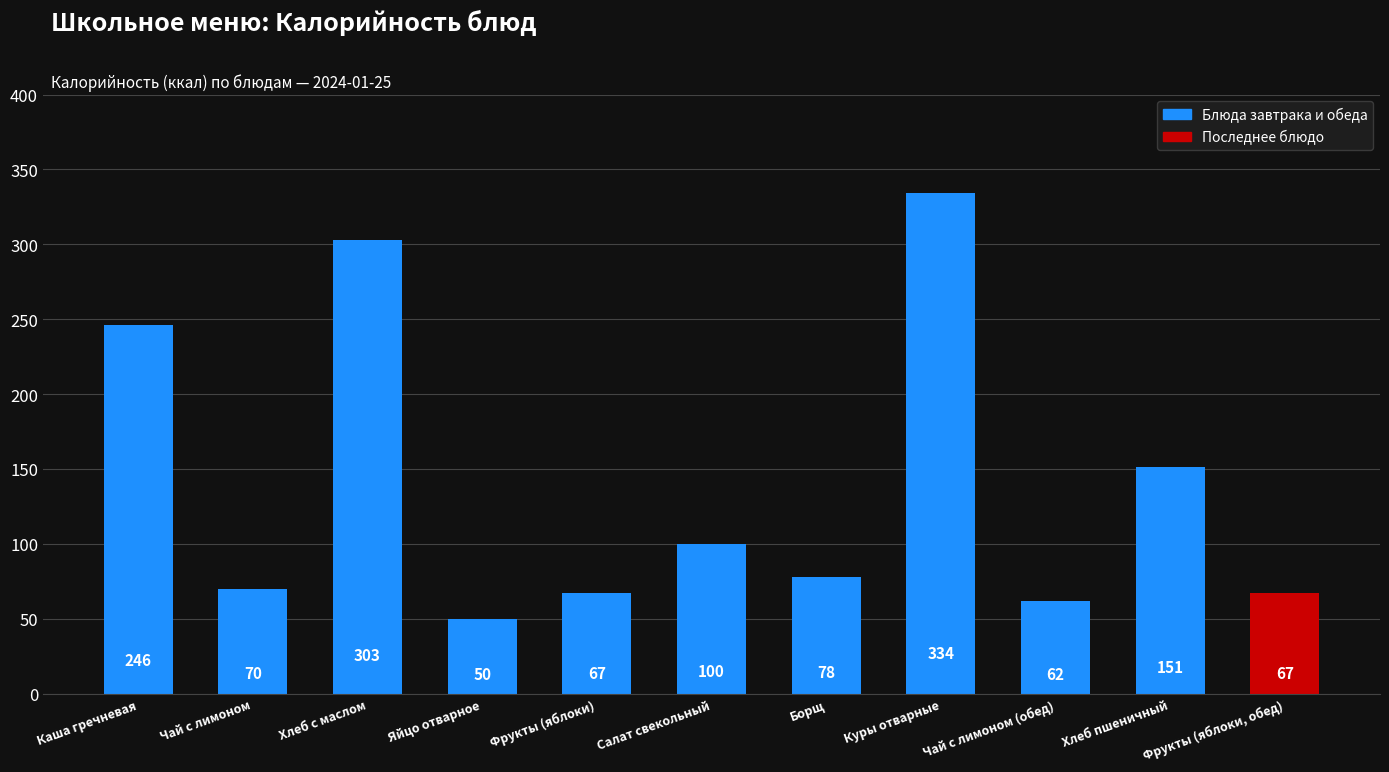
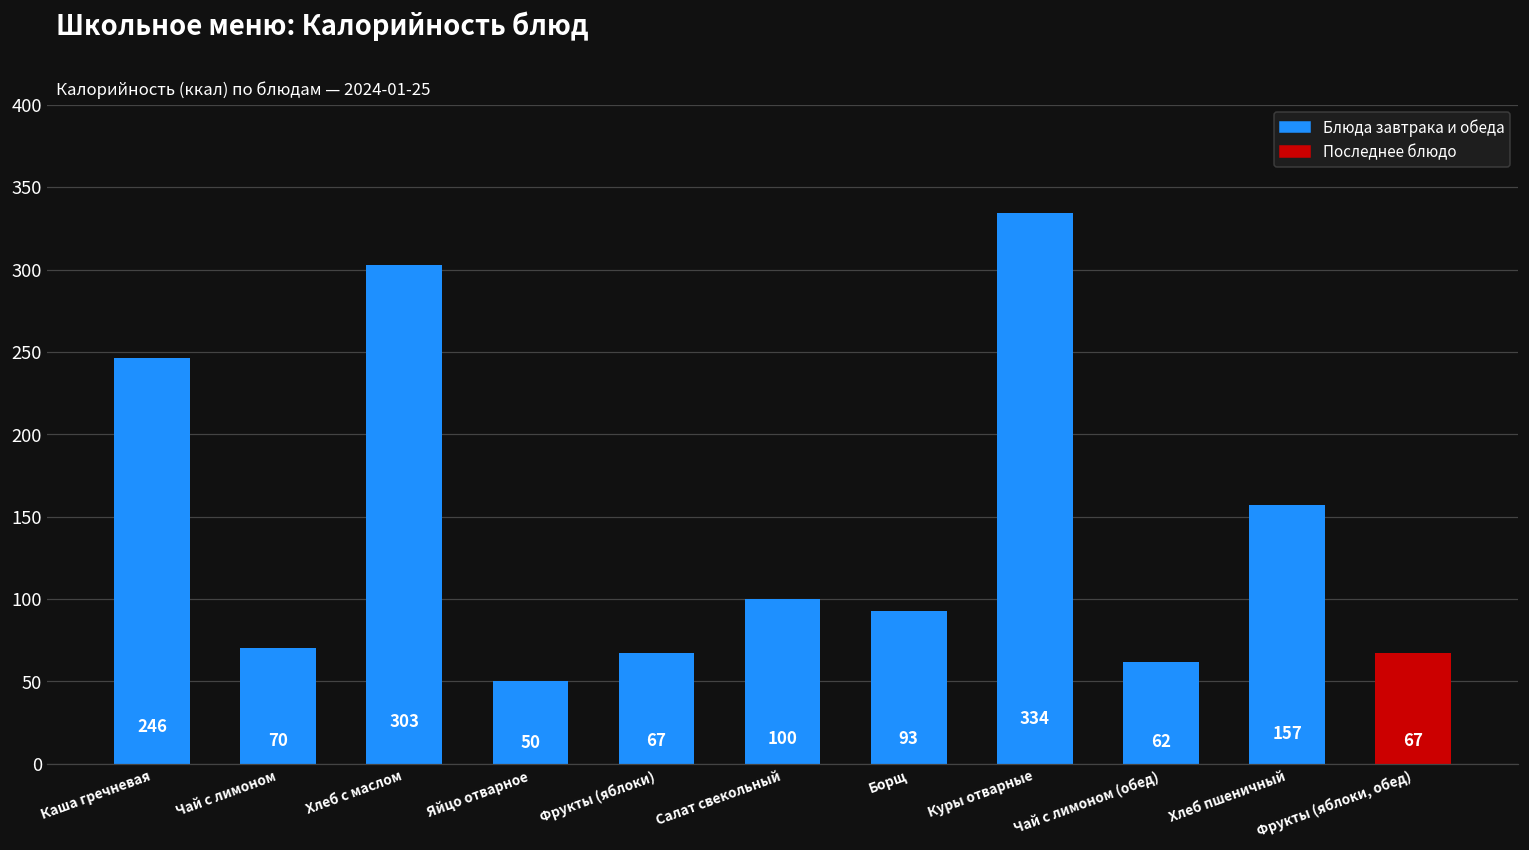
Борщ: 78 -> 93
Хлеб пшеничный: 151 -> 157
